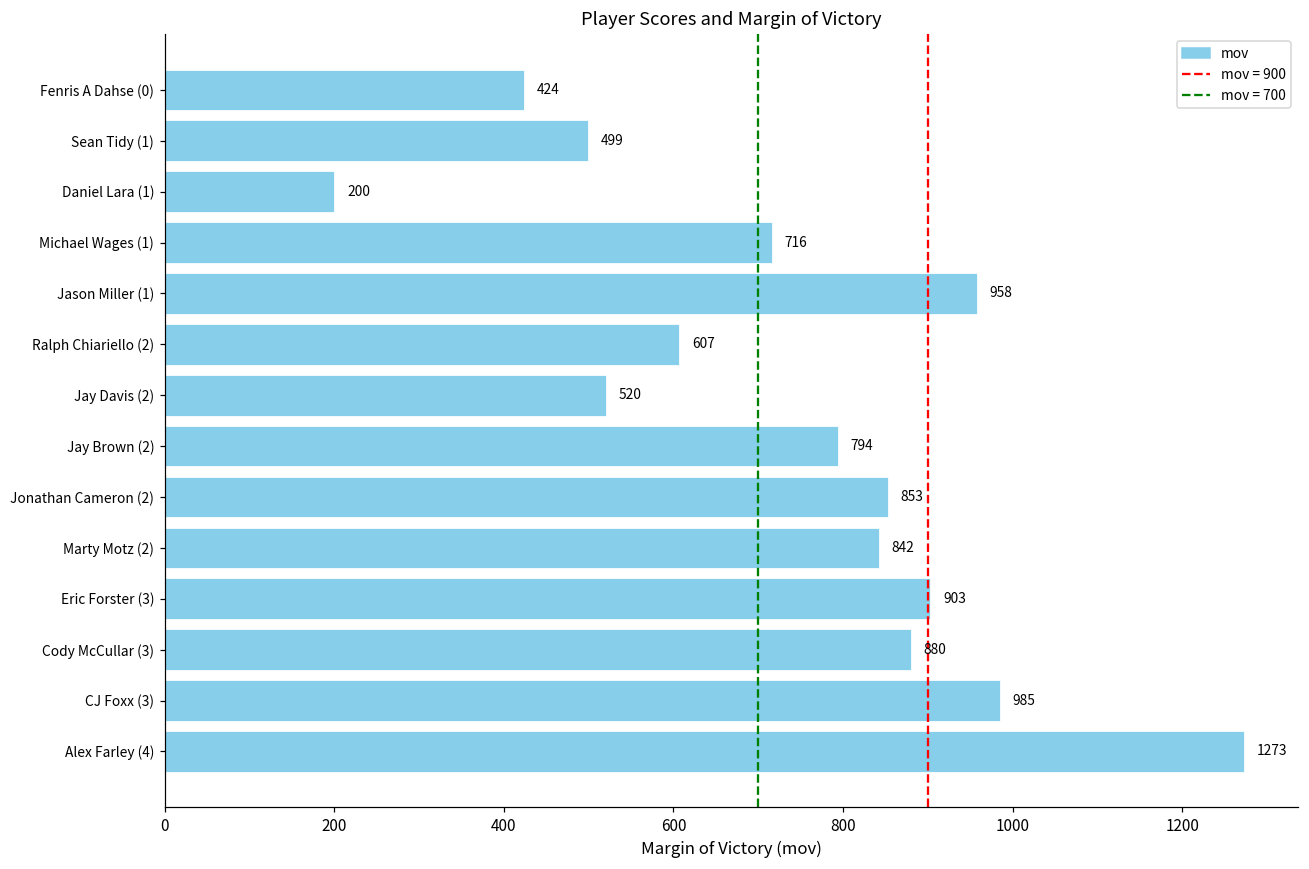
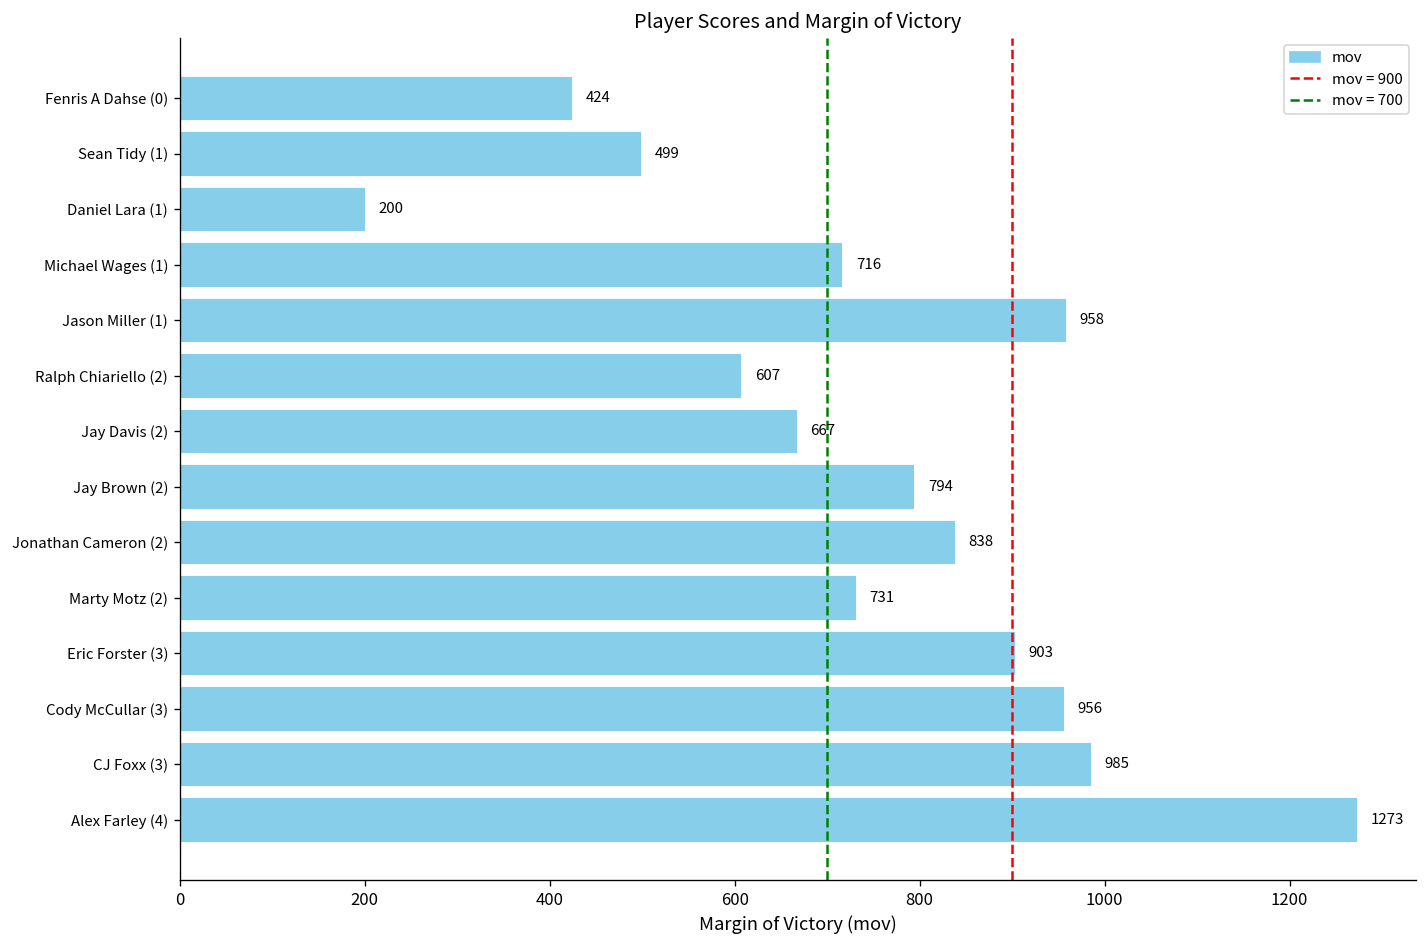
Jay Davis (2): 520 -> 667
Jonathan Cameron (2): 853 -> 838
Marty Motz (2): 842 -> 731
Cody McCullar (3): 880 -> 956
